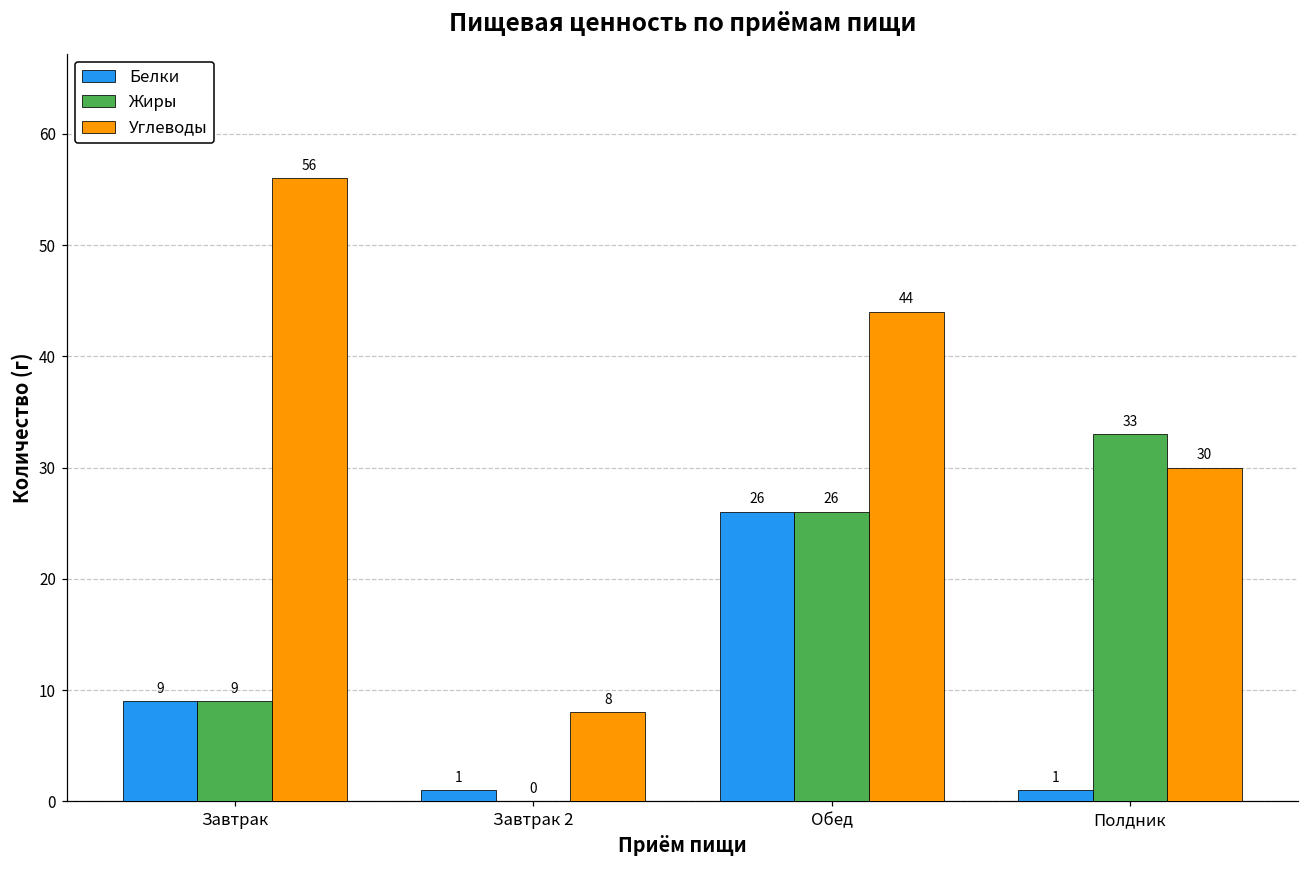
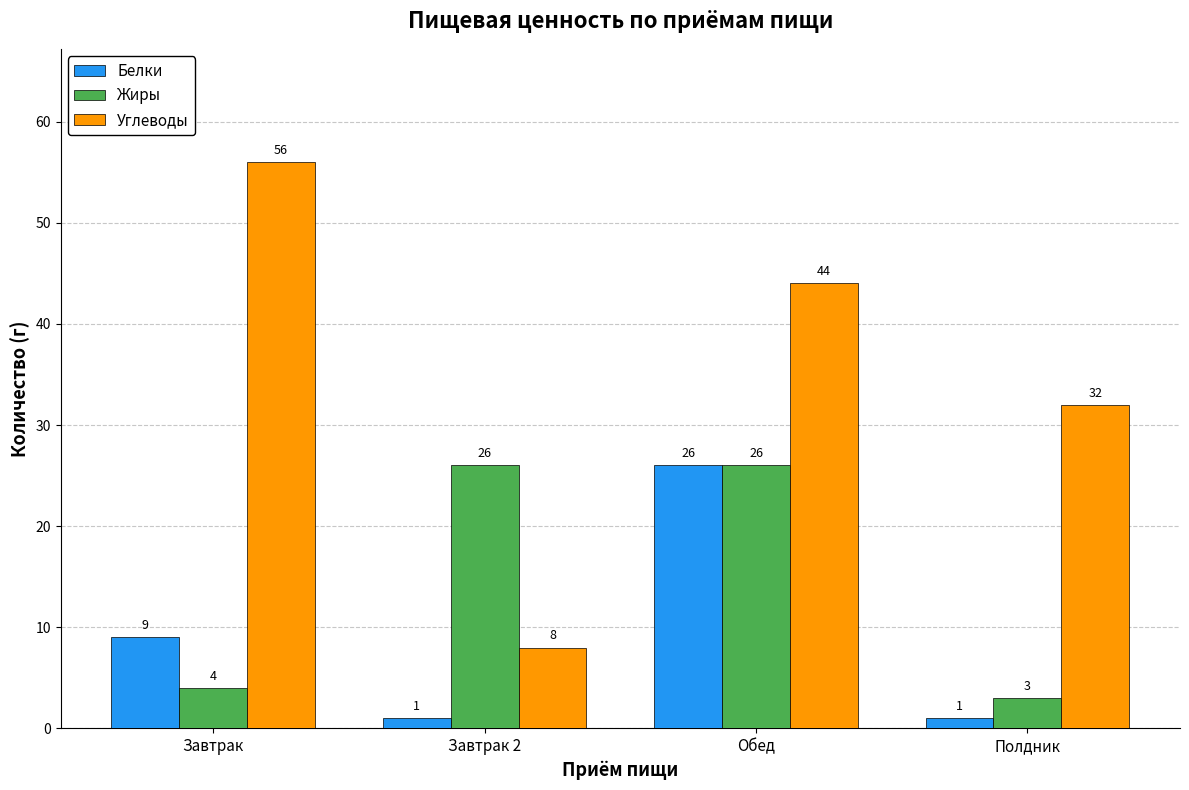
Жиры, Завтрак: 9 -> 4
Жиры, Завтрак 2: 0 -> 26
Жиры, Полдник: 33 -> 3
Углеводы, Полдник: 30 -> 32
